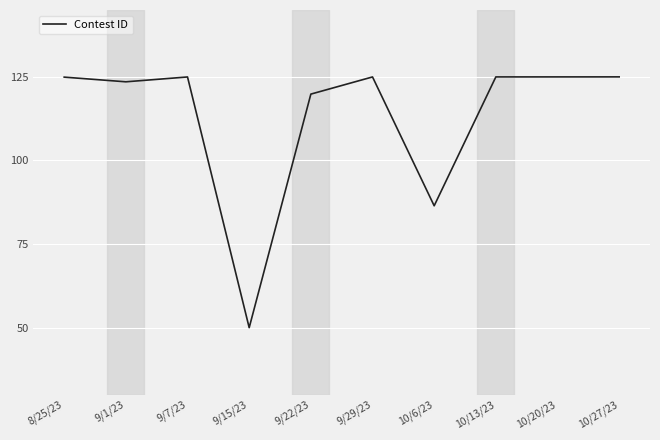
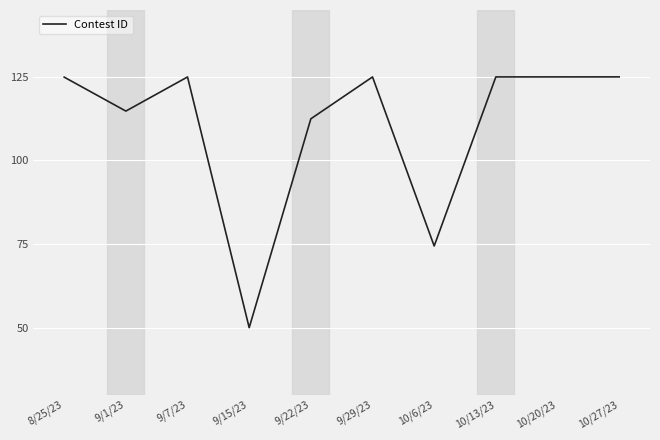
9/1/23: 124 -> 115
9/22/23: 120 -> 112
10/6/23: 86 -> 74
